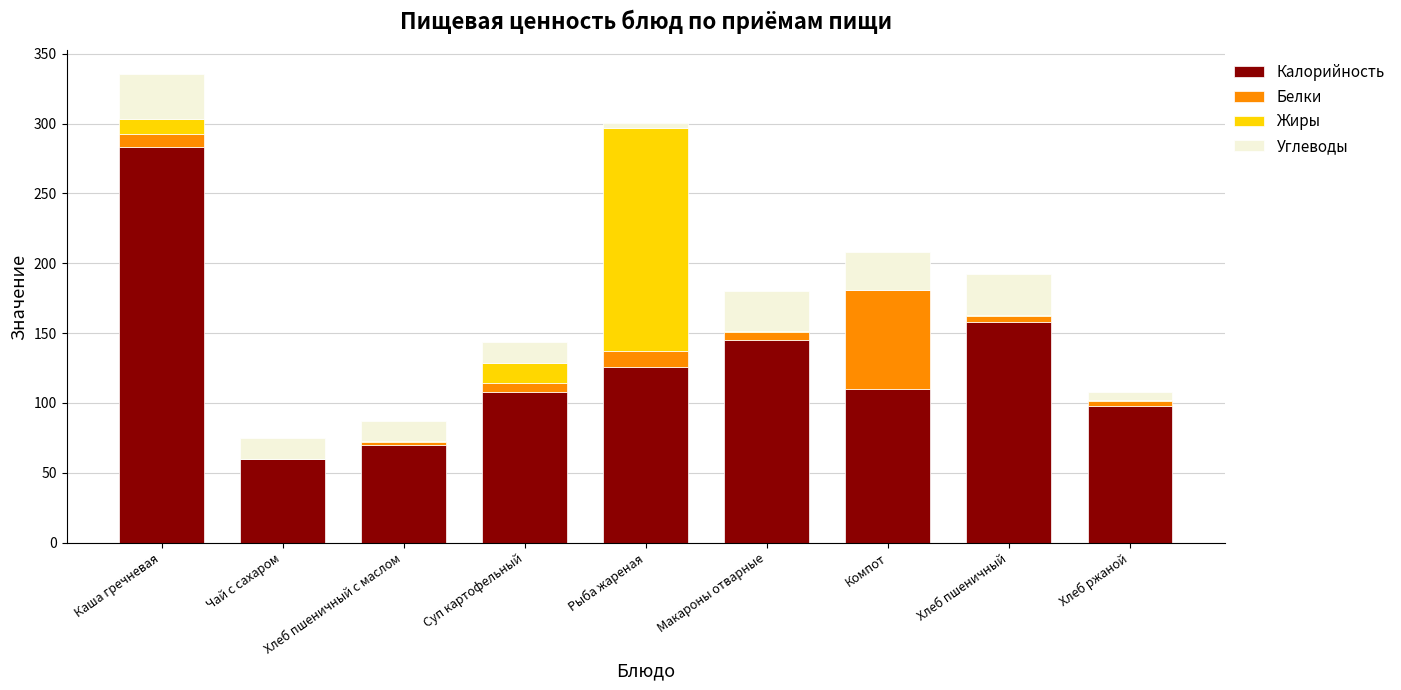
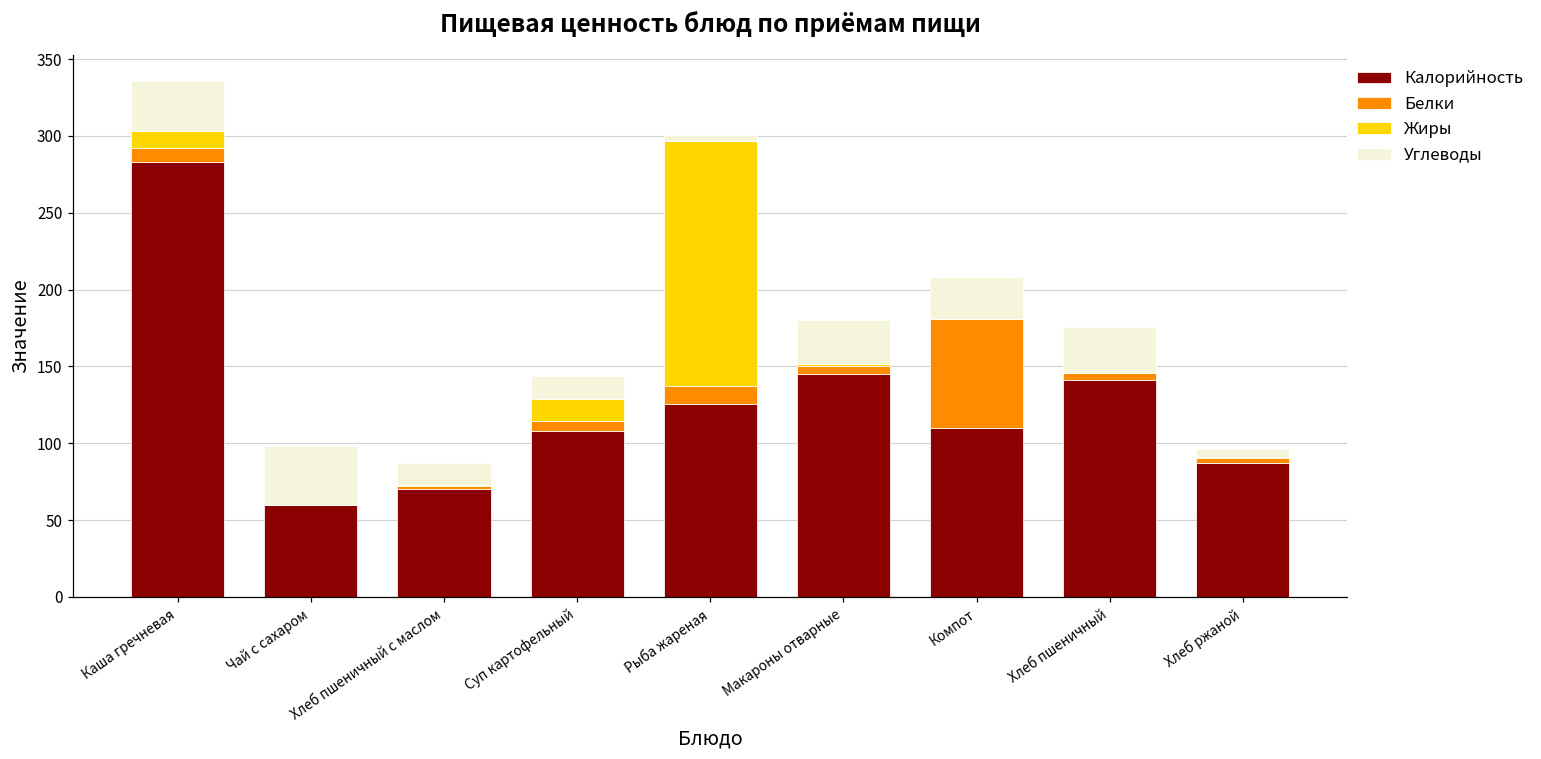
Углеводы, Чай с сахаром: 15 -> 38
Калорийность, Хлеб пшеничный: 158 -> 141
Калорийность, Хлеб ржаной: 98 -> 87
